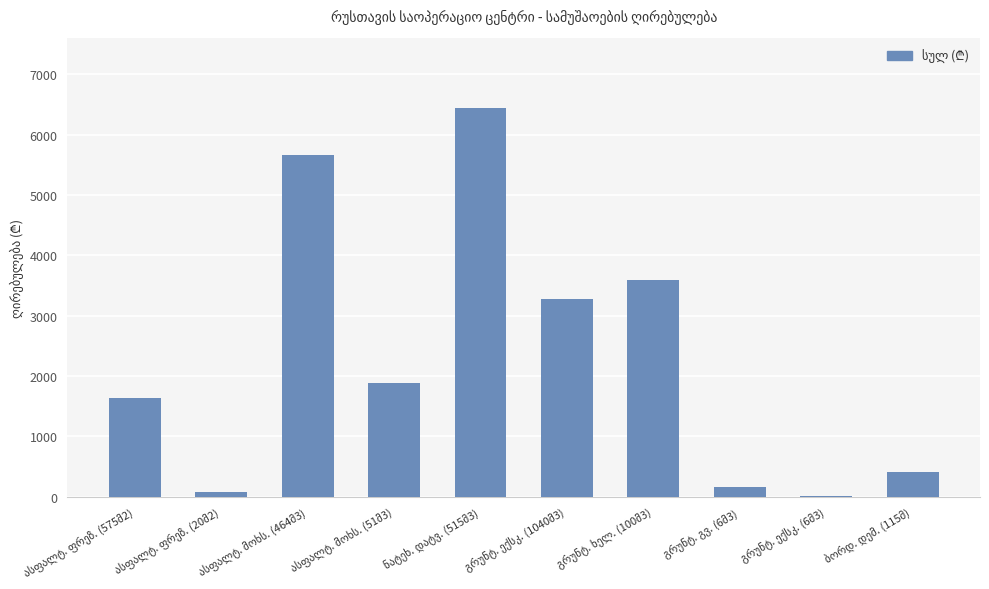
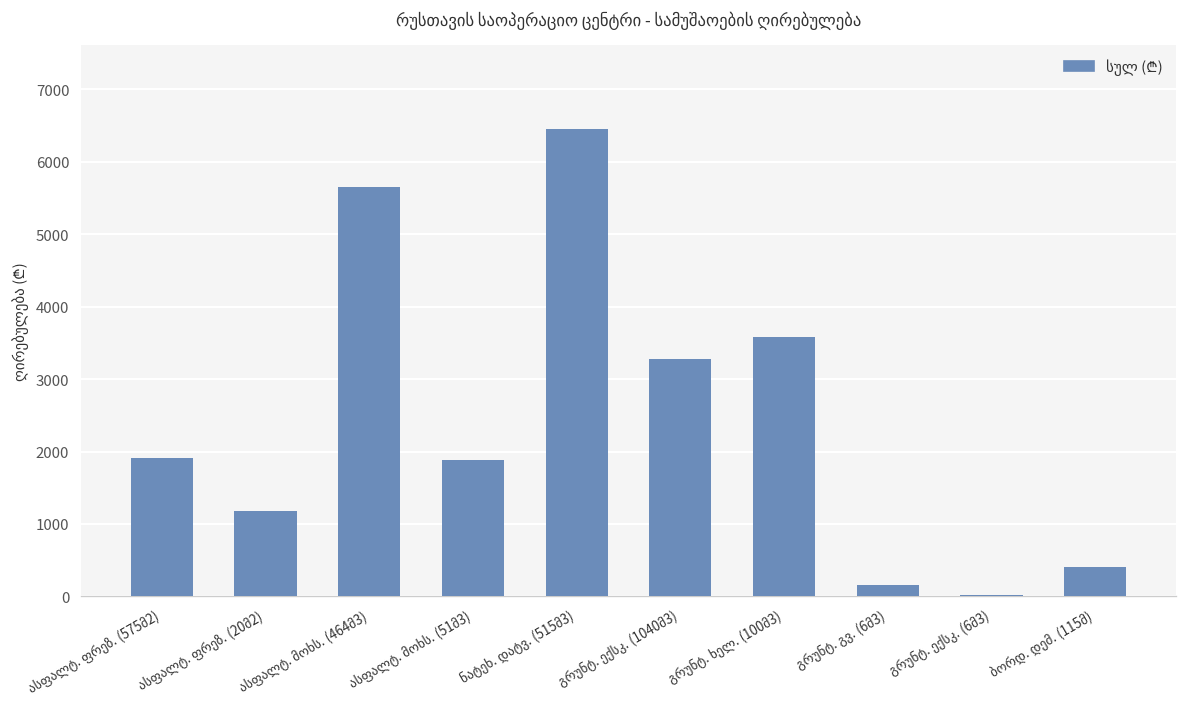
ასფალტ. ფრეზ. (575მ2): 1600 -> 1900
ასფალტ. ფრეზ. (20მ2): 100 -> 1200
